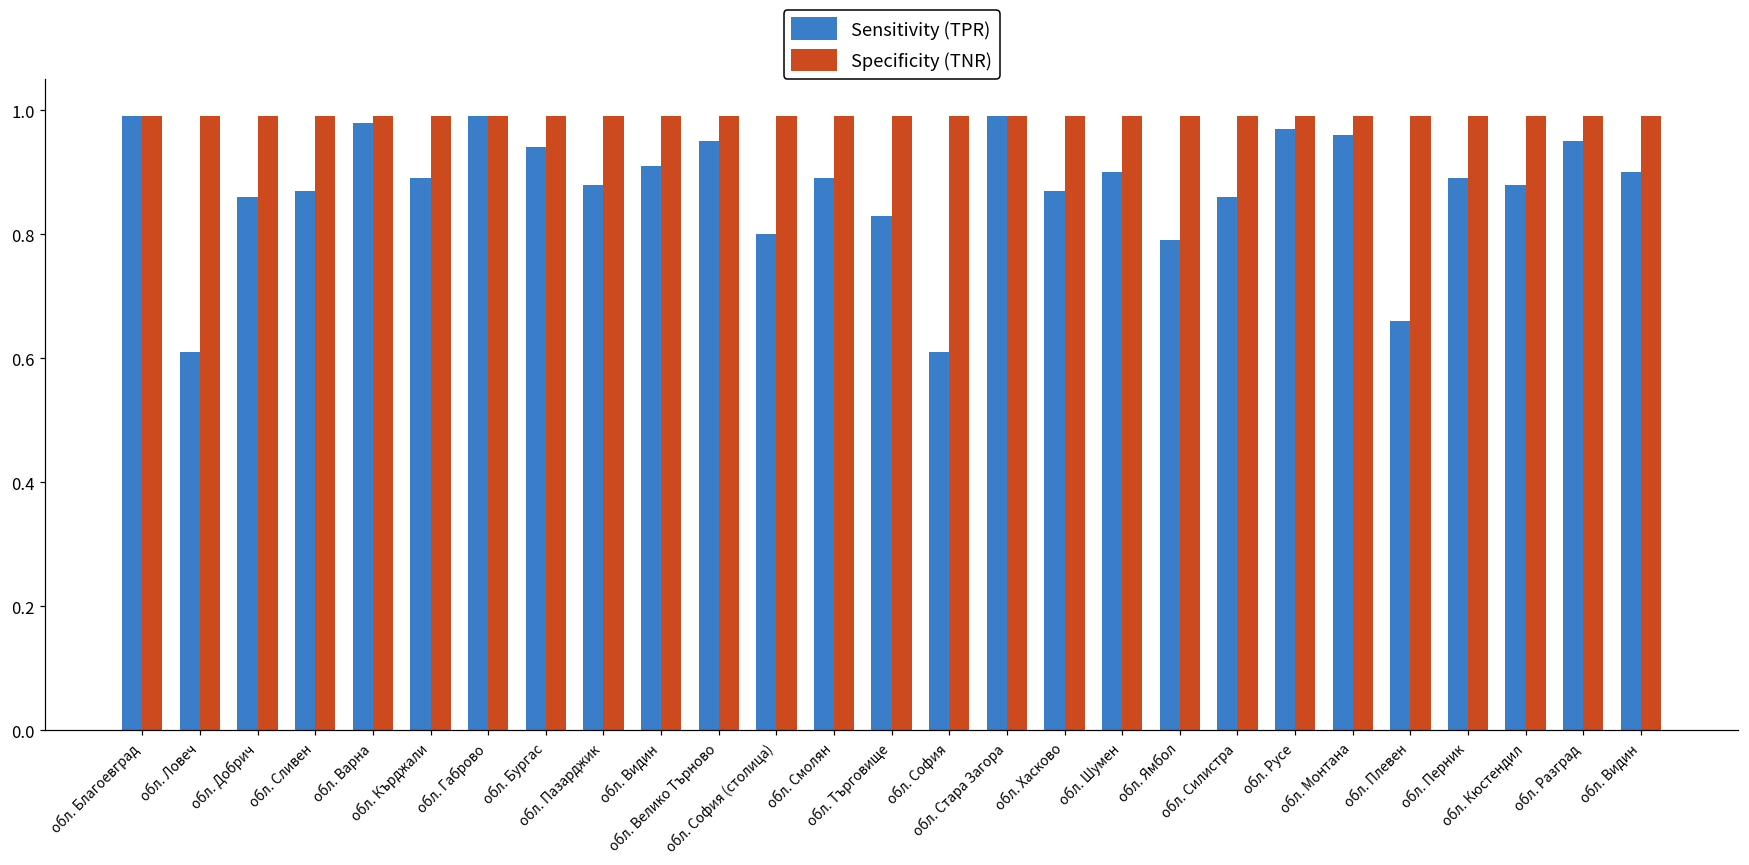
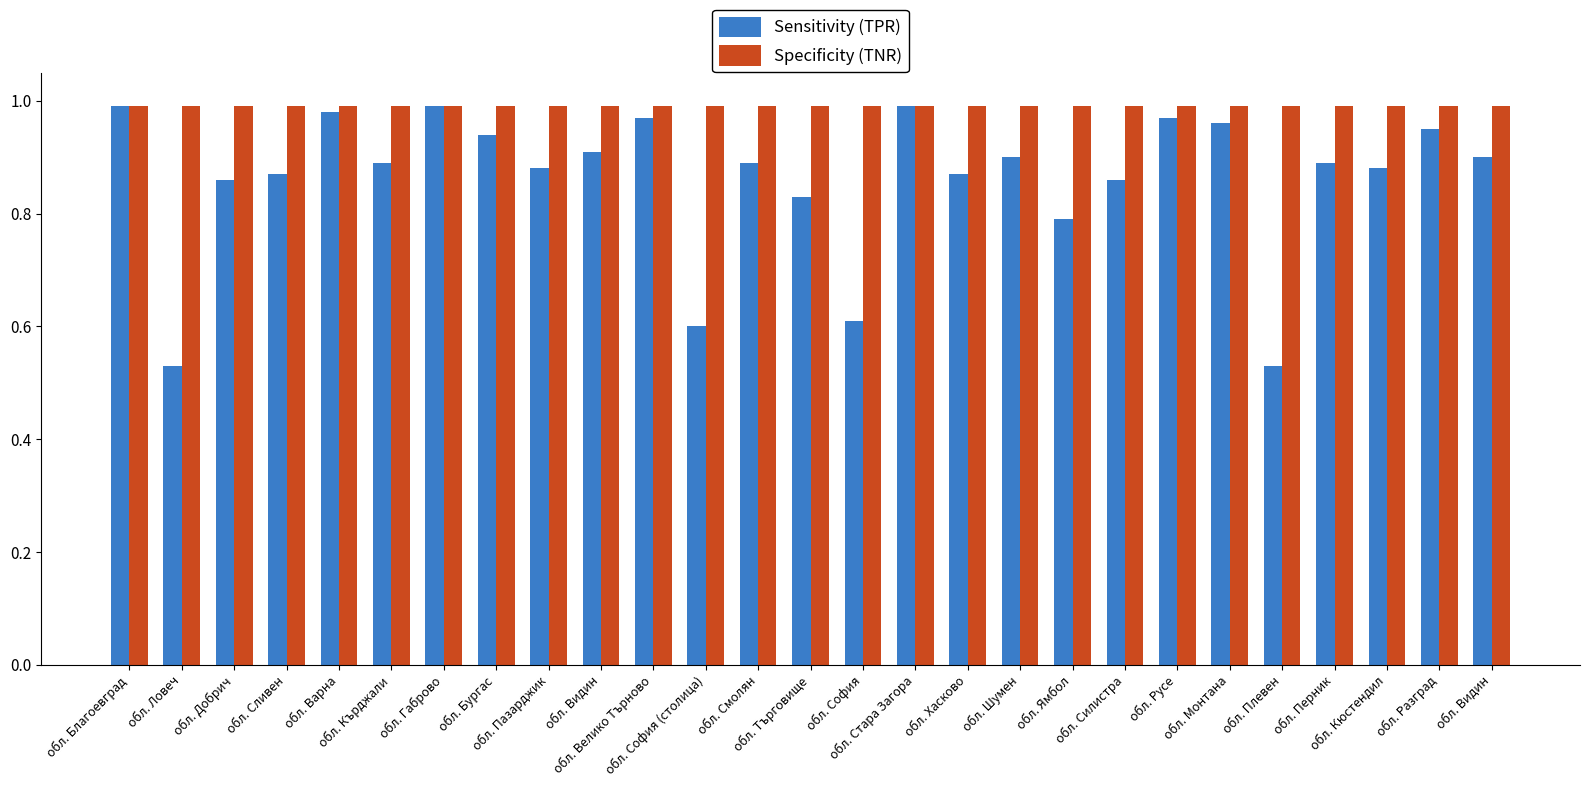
Sensitivity (TPR), обл. Ловеч: 0.61 -> 0.53
Sensitivity (TPR), обл. Велико Търново: 0.95 -> 0.97
Sensitivity (TPR), обл. София (столица): 0.8 -> 0.6
Sensitivity (TPR), обл. Плевен: 0.66 -> 0.53
